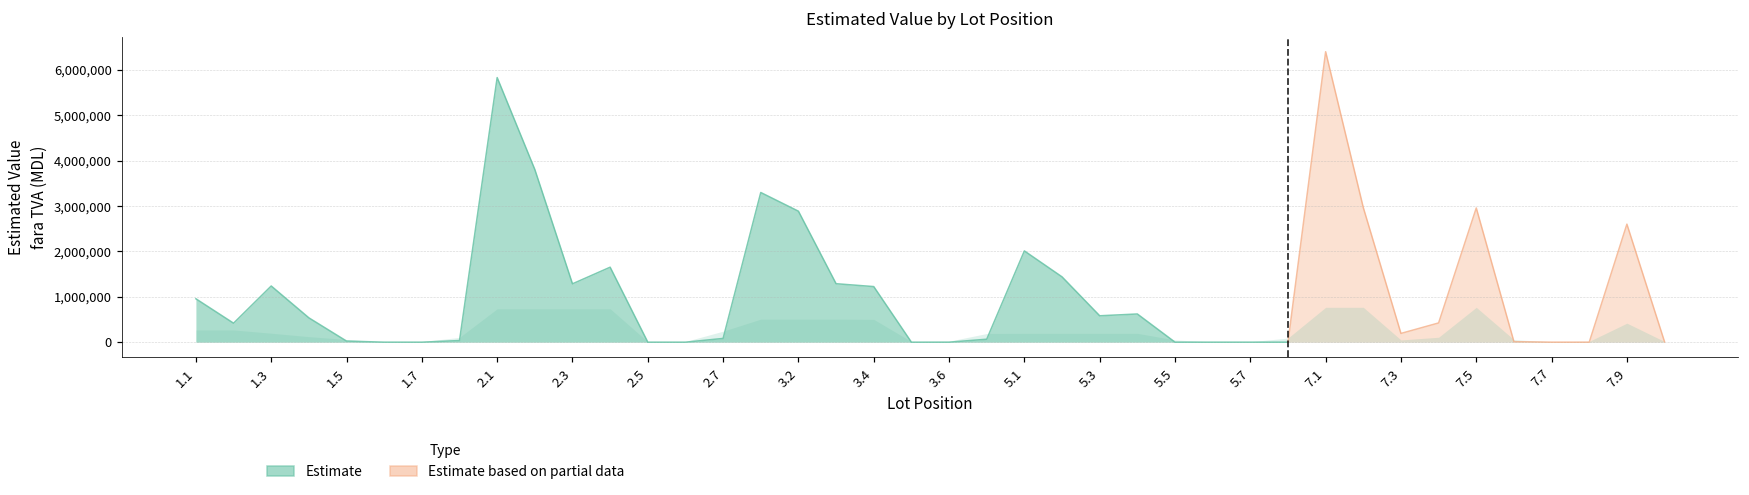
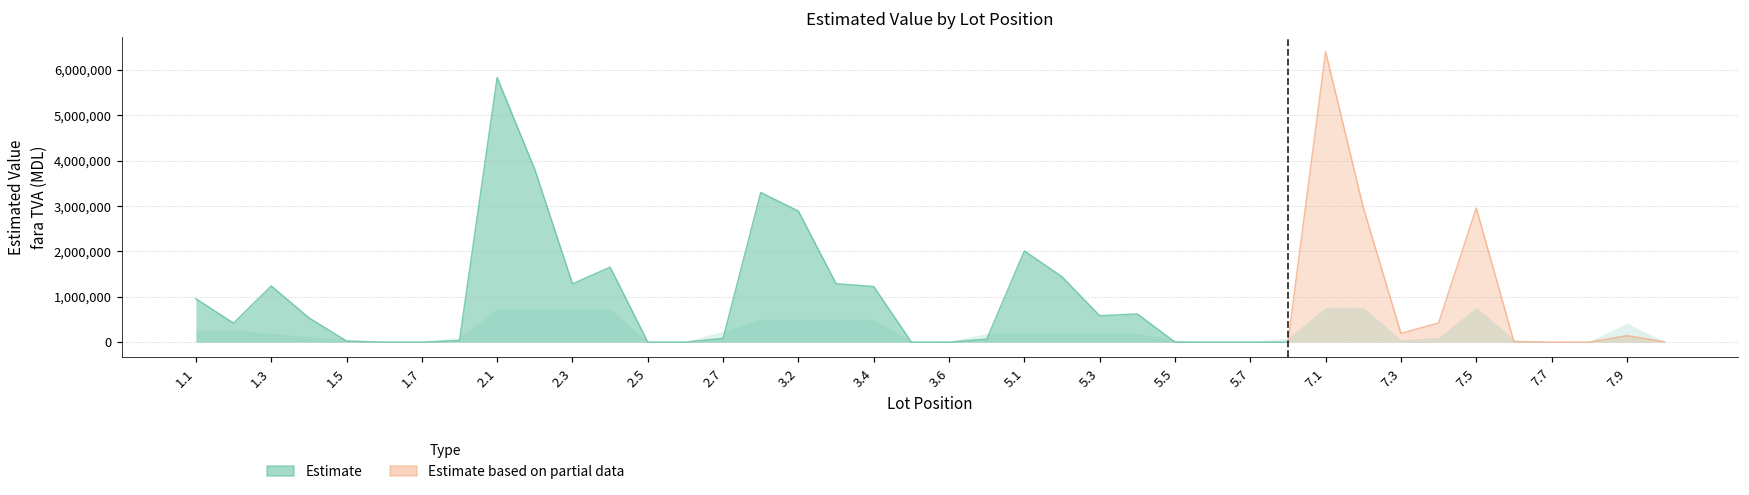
Estimate based on partial data, 7.9: 2,600,000 -> 100,000
